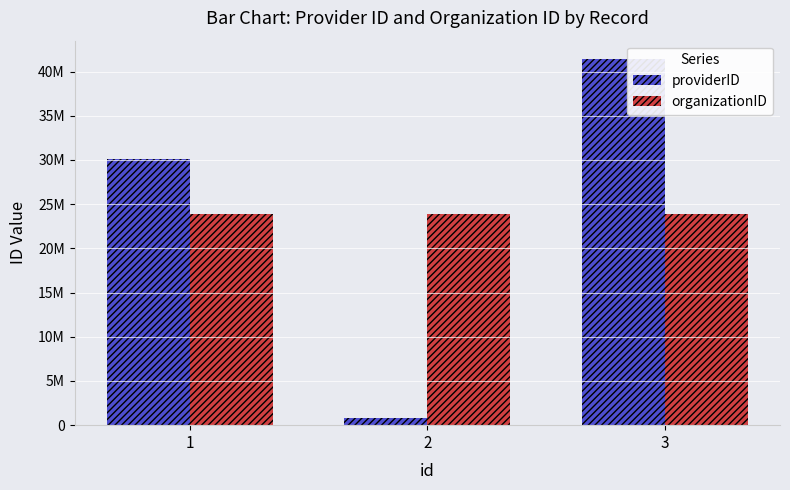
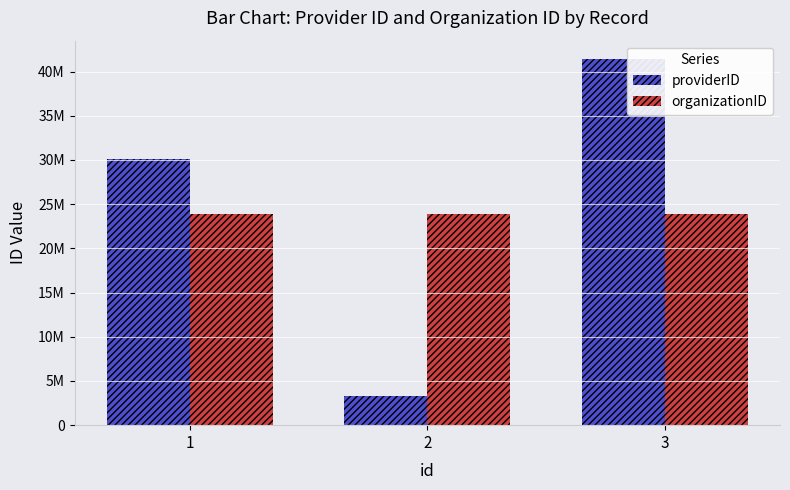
providerID, 2: 1000000 -> 3000000
